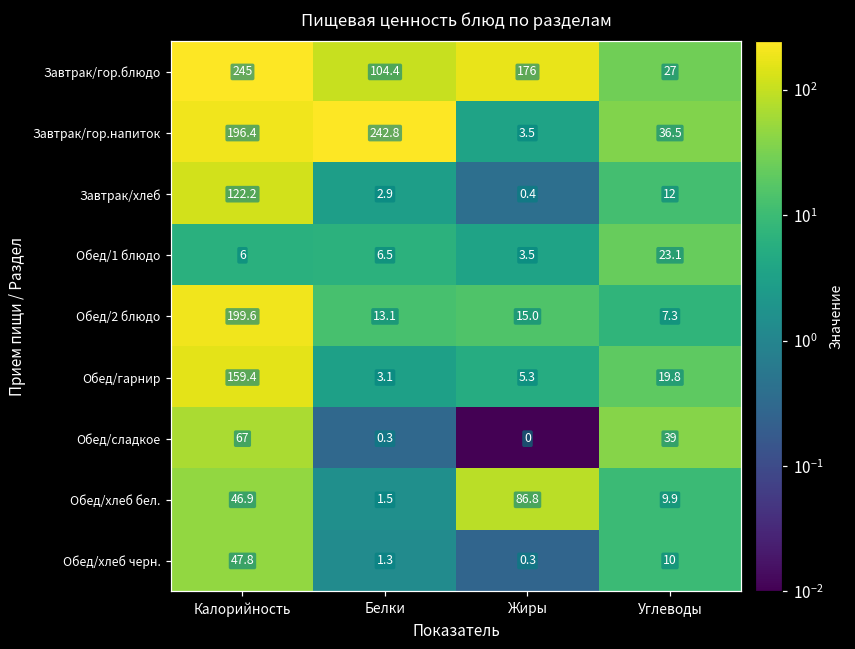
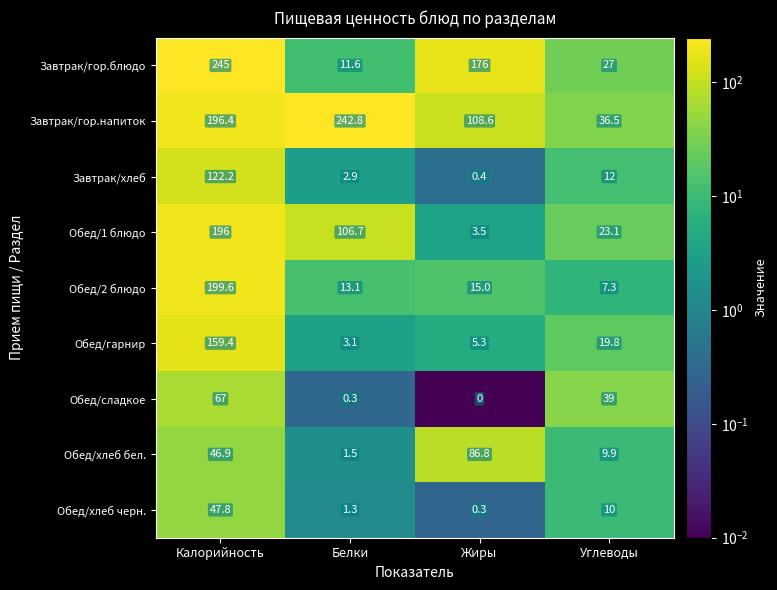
Завтрак/гор.блюдо, Белки: 104.4 -> 11.6
Завтрак/гор.напиток, Жиры: 3.5 -> 108.6
Обед/1 блюдо, Калорийность: 6 -> 196
Обед/1 блюдо, Белки: 6.5 -> 106.7
